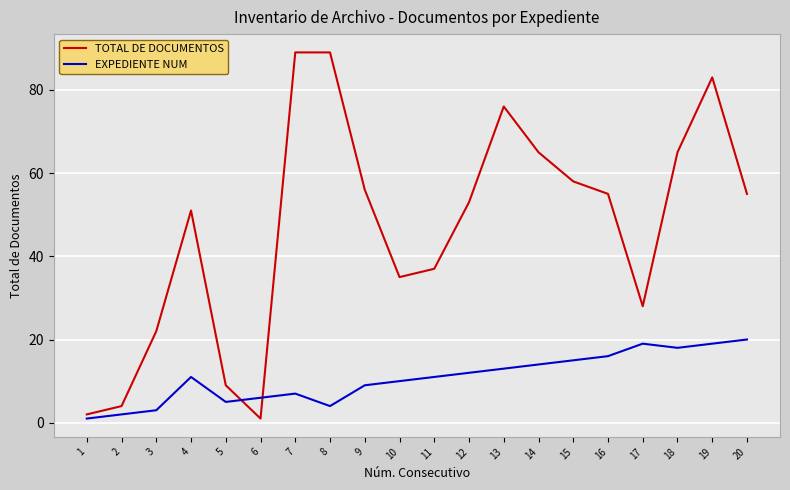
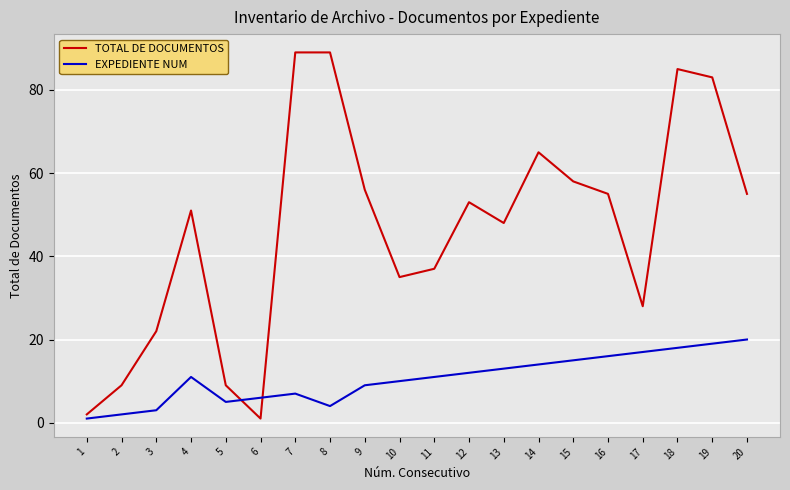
TOTAL DE DOCUMENTOS, 2: 4 -> 9
TOTAL DE DOCUMENTOS, 13: 76 -> 48
EXPEDIENTE NUM, 17: 19 -> 17
TOTAL DE DOCUMENTOS, 18: 65 -> 85
